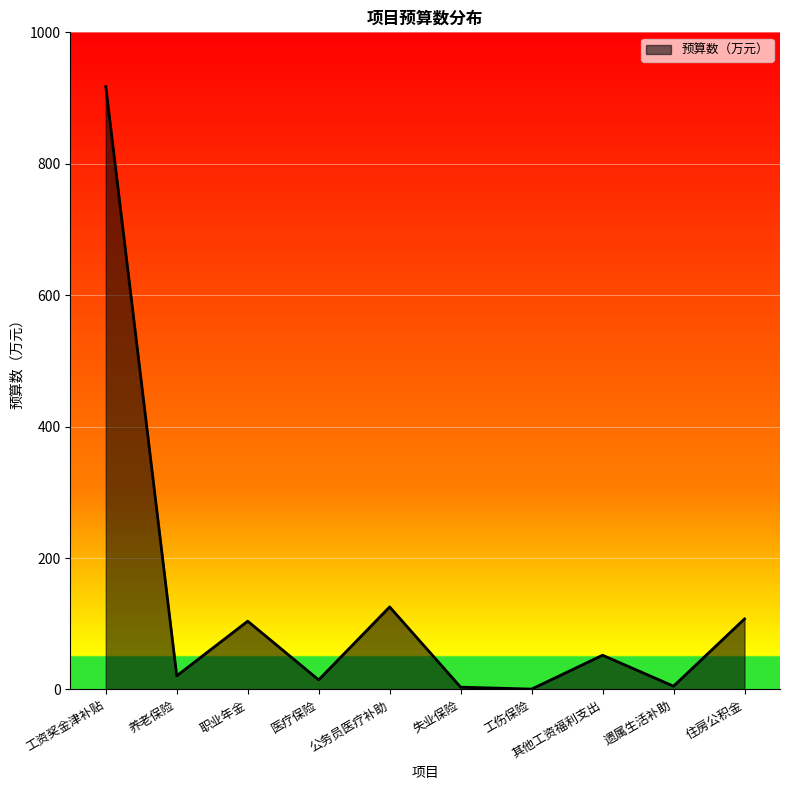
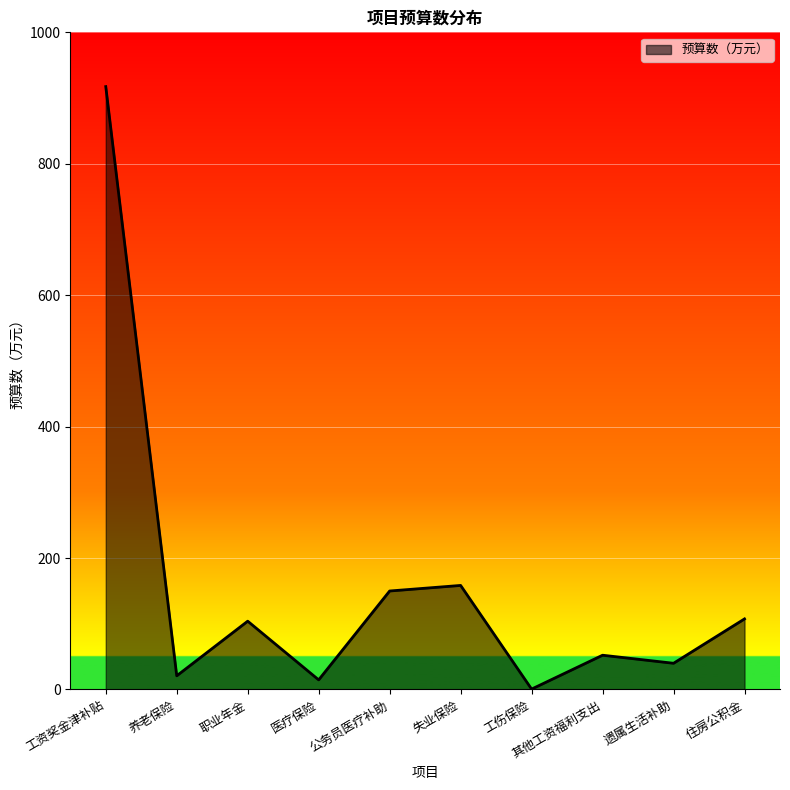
公务员医疗补助: 130 -> 150
失业保险: 0 -> 160
遗属生活补助: 10 -> 40
